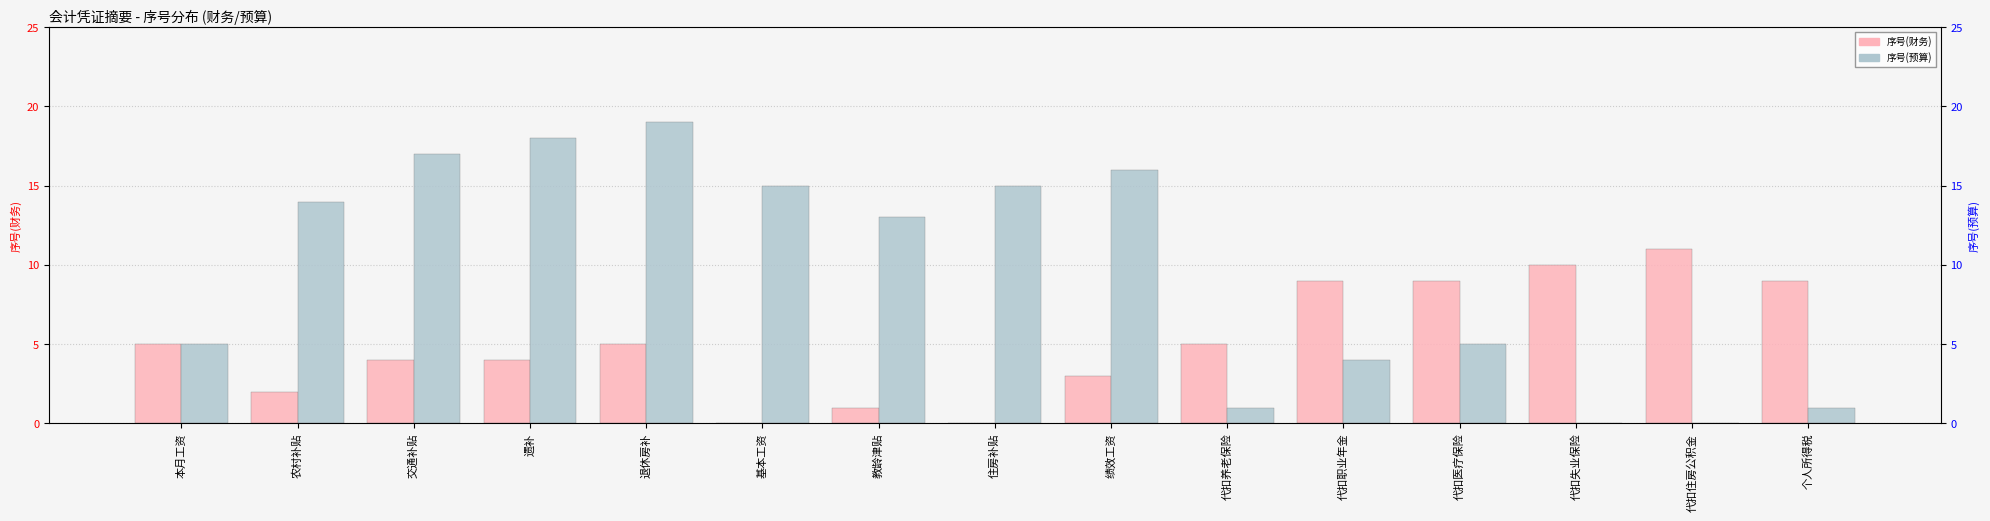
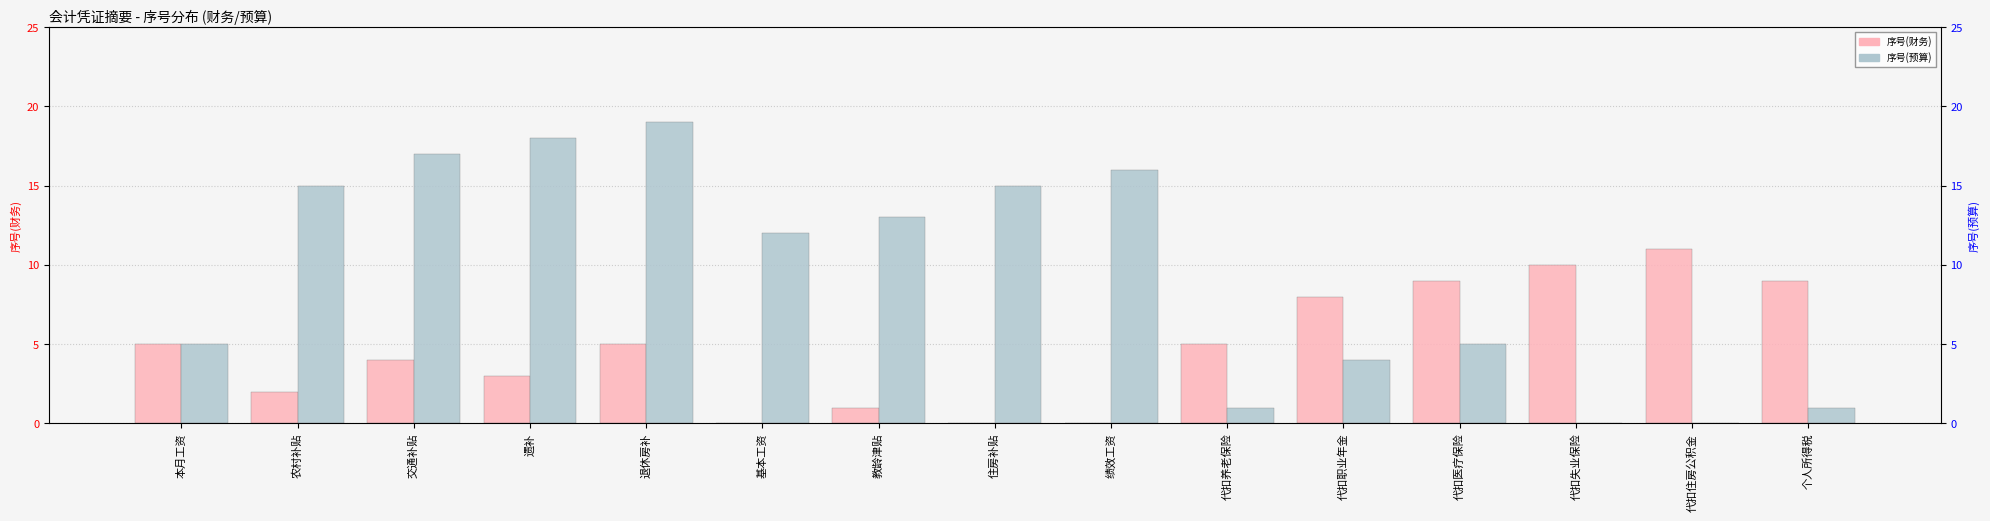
序号(预算), 农村补贴: 14 -> 15
序号(财务), 遗补: 4 -> 3
序号(预算), 基本工资: 15 -> 12
序号(财务), 绩效工资: 3 -> 0
序号(财务), 代扣职业年金: 9 -> 8
